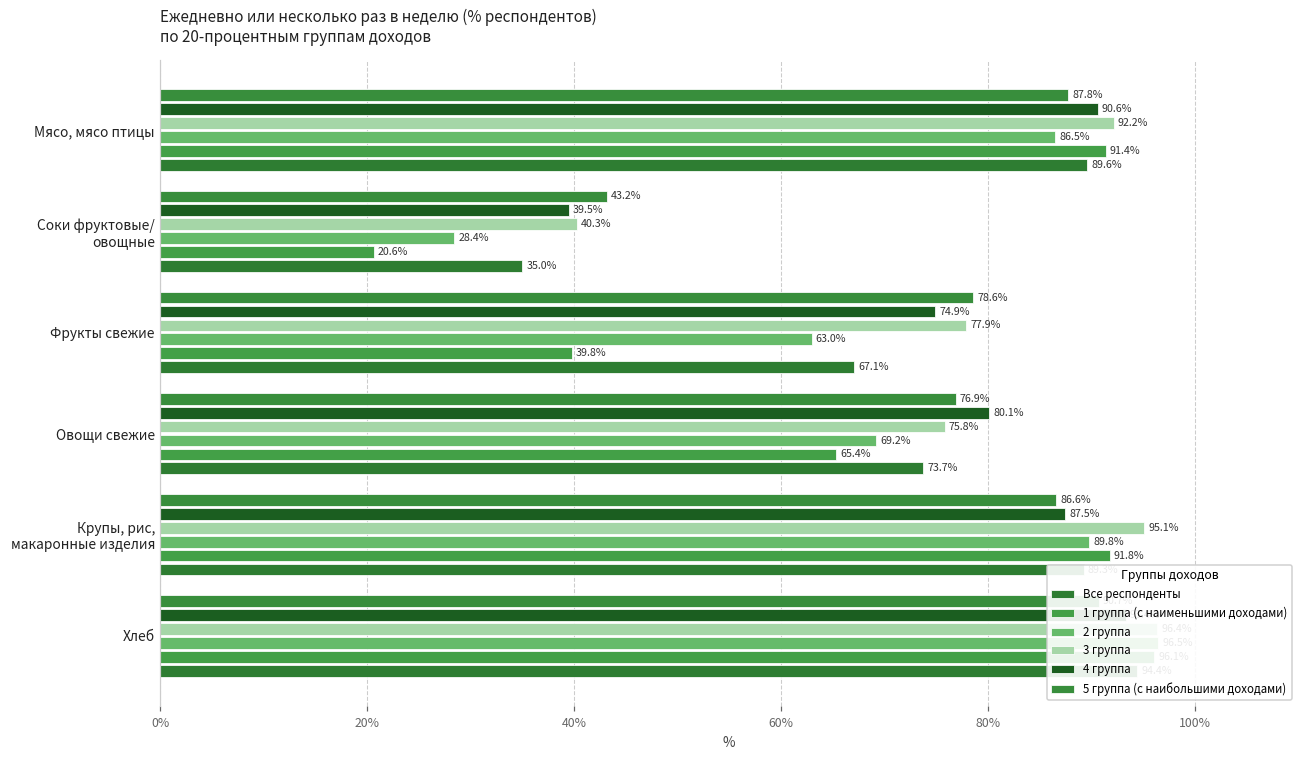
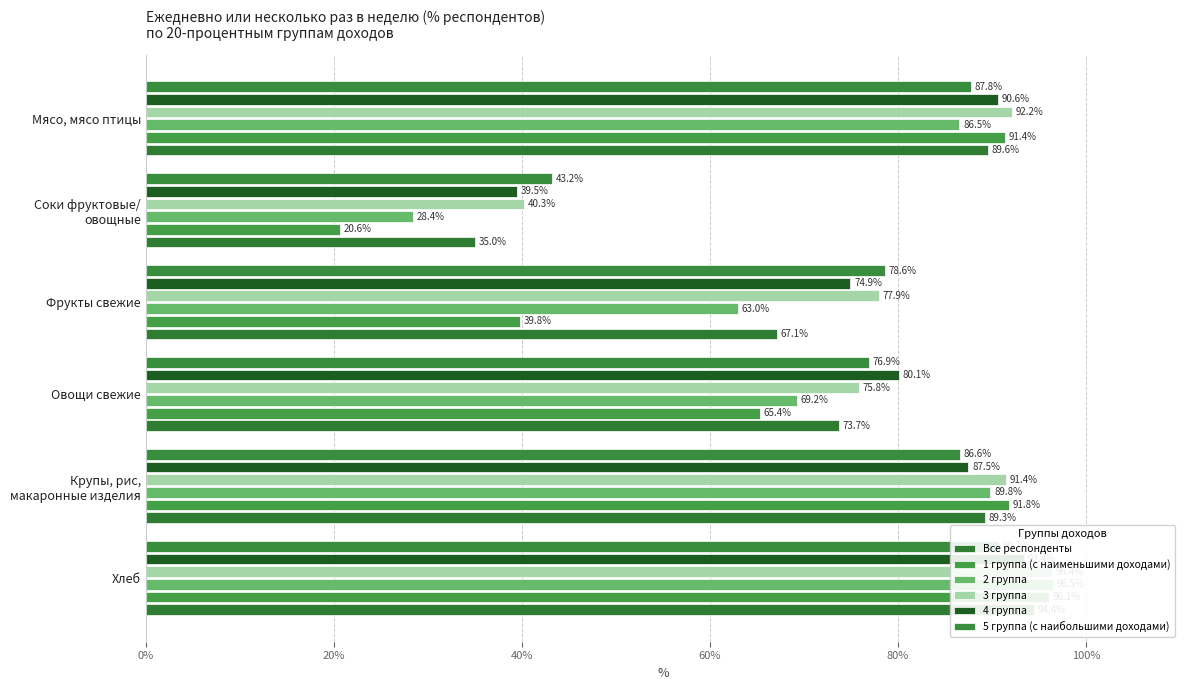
3 группа, Крупы, рис, макаронные изделия: 95.1% -> 91.4%
